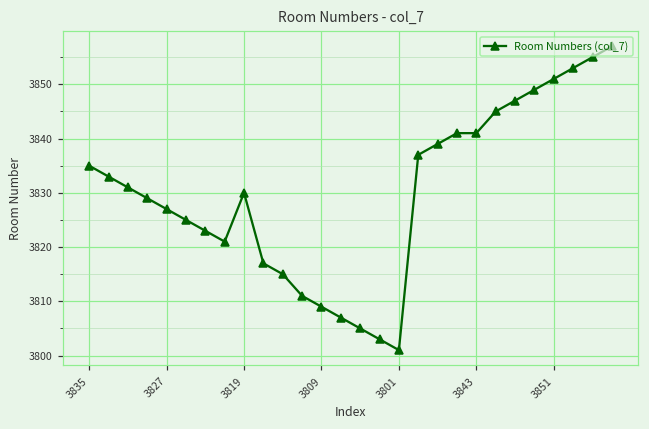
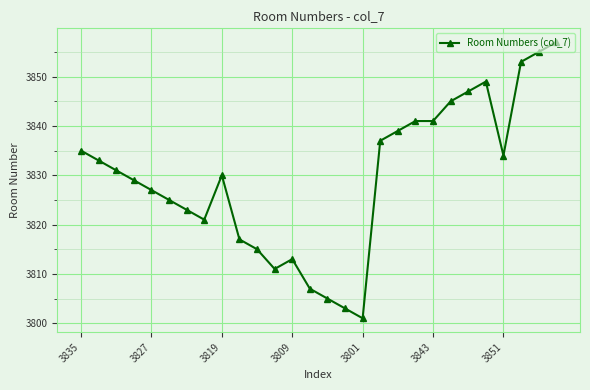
3809: 3809 -> 3813
3851: 3851 -> 3834
